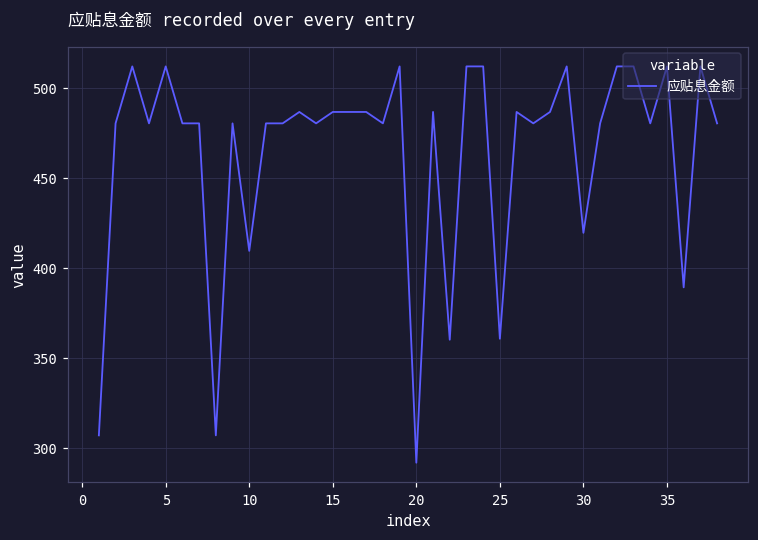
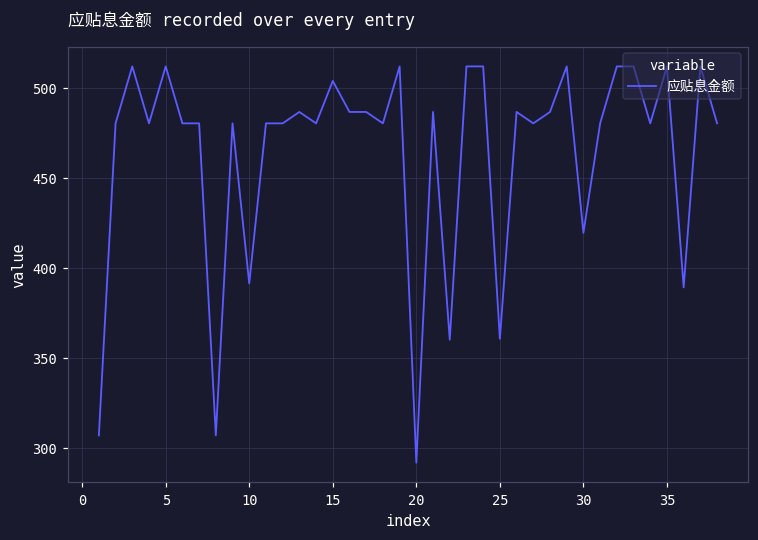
10: 410 -> 391
15: 487 -> 504
